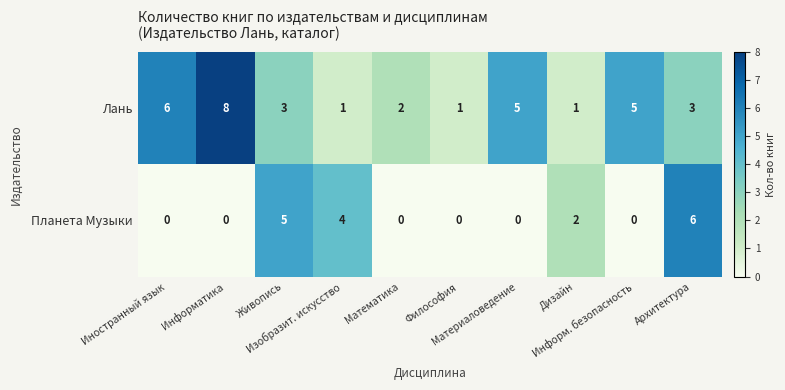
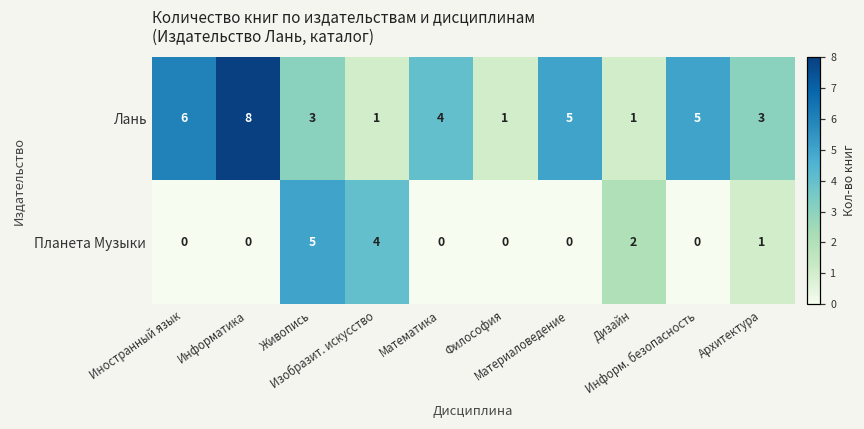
Лань, Математика: 2 -> 4
Планета Музыки, Архитектура: 6 -> 1
